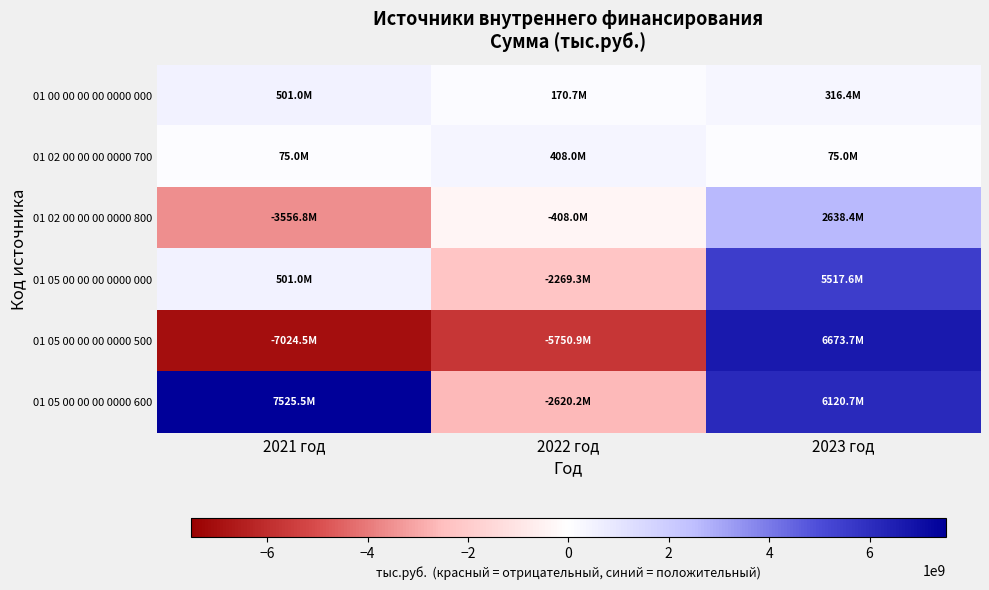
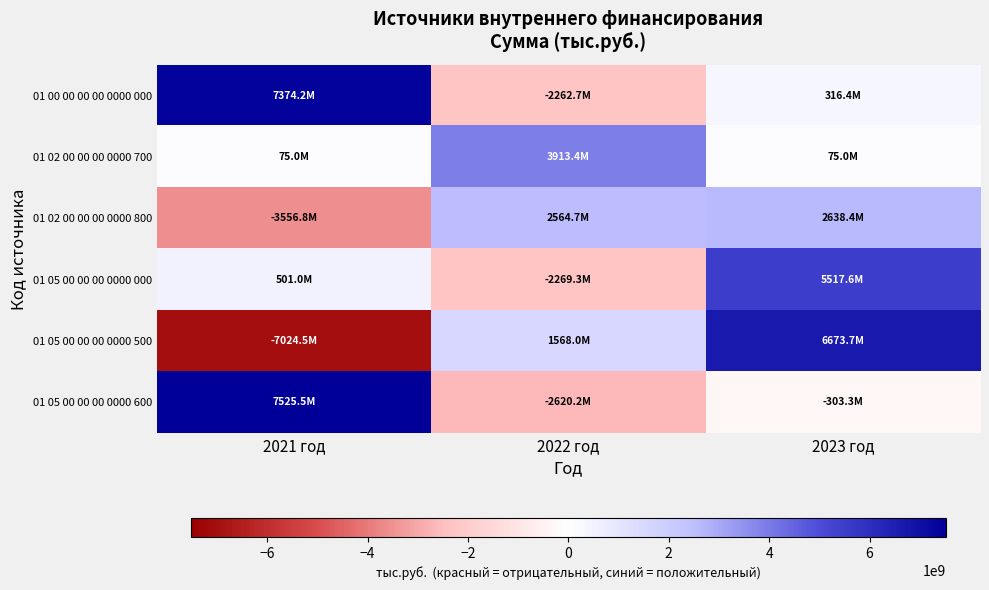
01 00 00 00 00 0000 000, 2021 год: 501.0M -> 7374.2M
01 00 00 00 00 0000 000, 2022 год: 170.7M -> -2262.7M
01 02 00 00 00 0000 700, 2022 год: 408.0M -> 3913.4M
01 02 00 00 00 0000 800, 2022 год: -408.0M -> 2564.7M
01 05 00 00 00 0000 500, 2022 год: -5750.9M -> 1568.0M
01 05 00 00 00 0000 600, 2023 год: 6120.7M -> -303.3M
